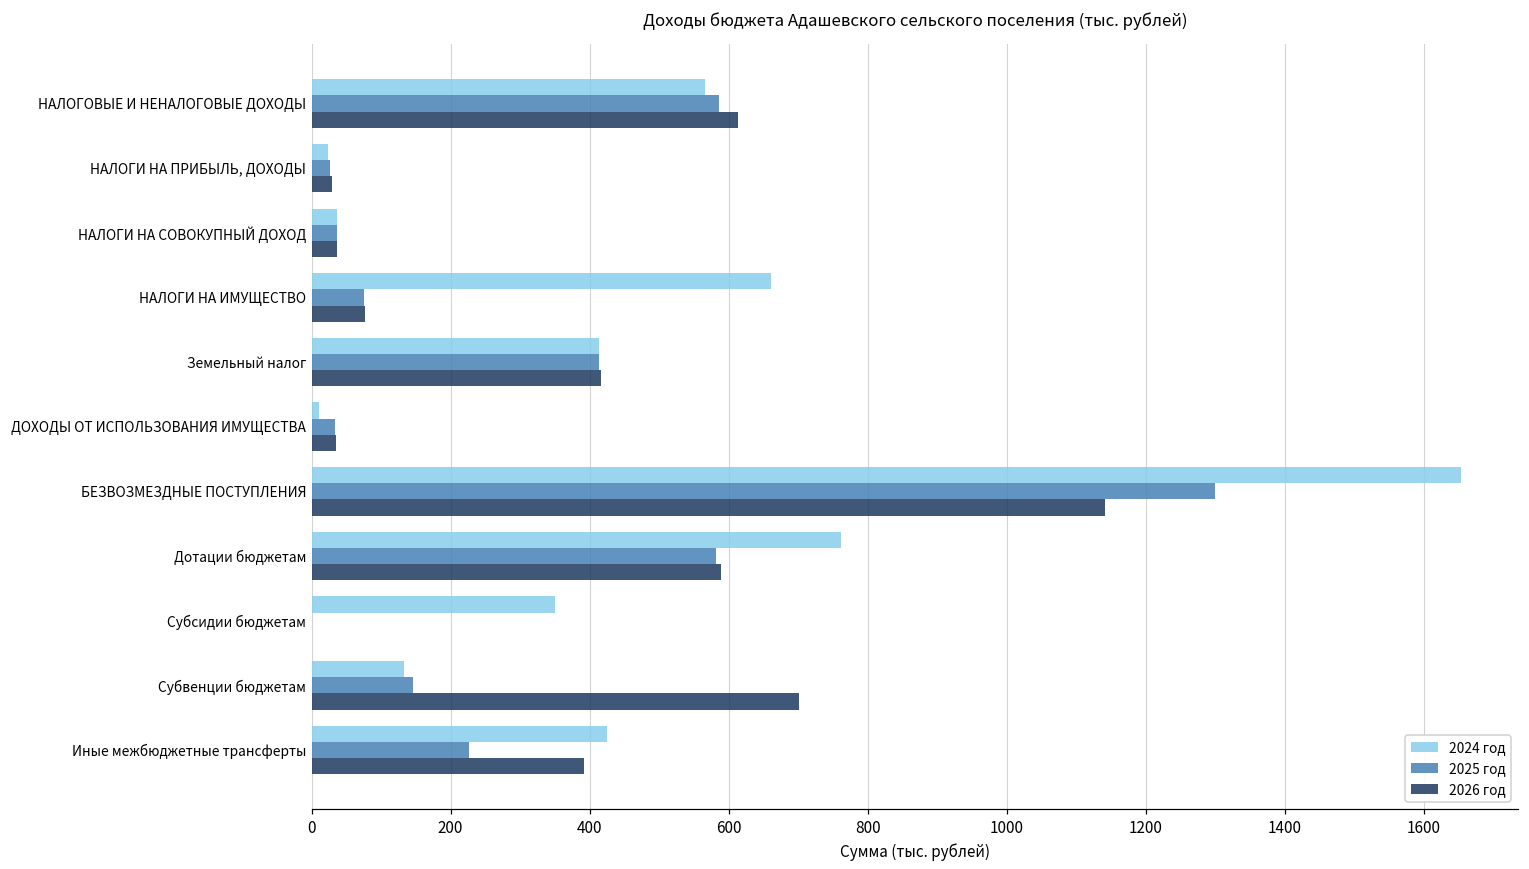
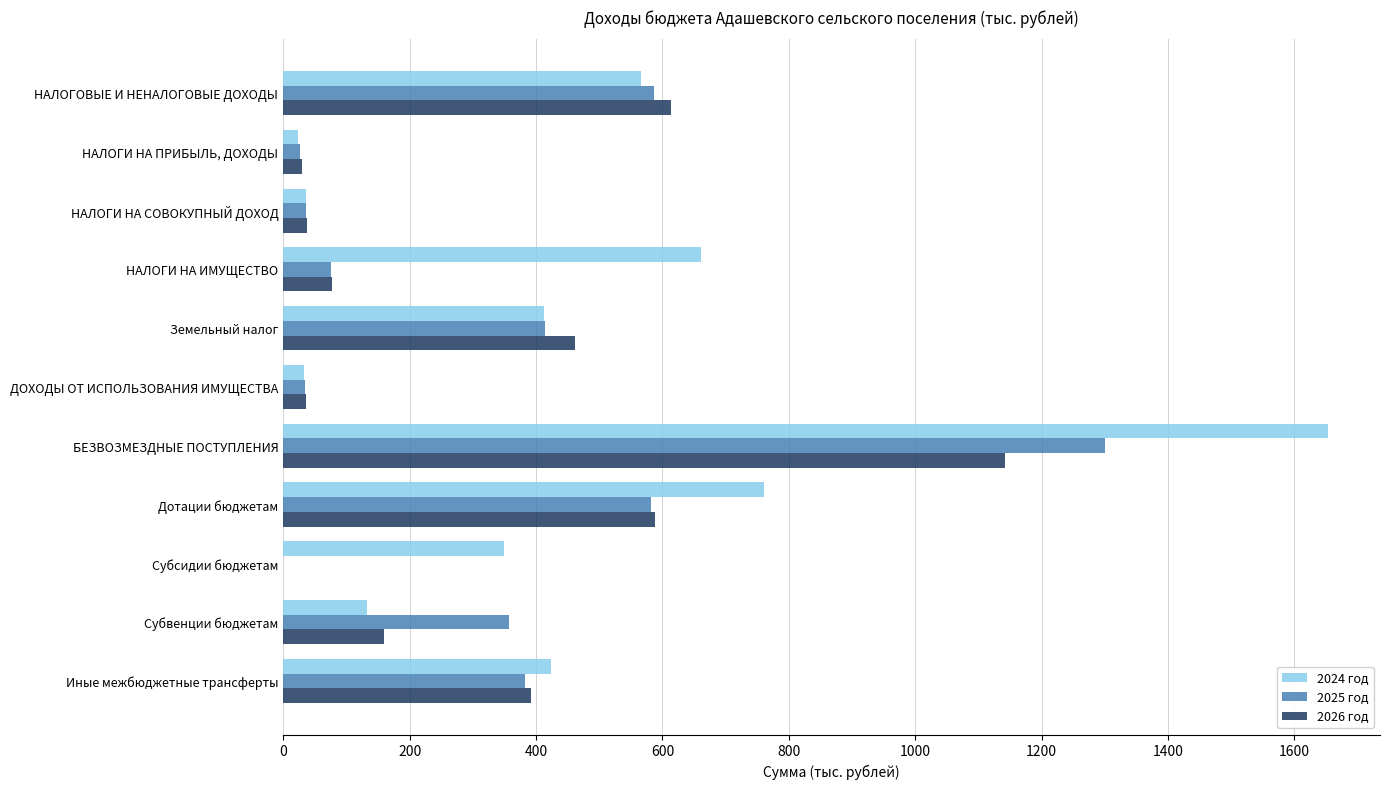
2026 год, Земельный налог: 420 -> 460
2024 год, ДОХОДЫ ОТ ИСПОЛЬЗОВАНИЯ ИМУЩЕСТВА: 10 -> 30
2025 год, Субвенции бюджетам: 150 -> 360
2026 год, Субвенции бюджетам: 700 -> 160
2025 год, Иные межбюджетные трансферты: 230 -> 380
